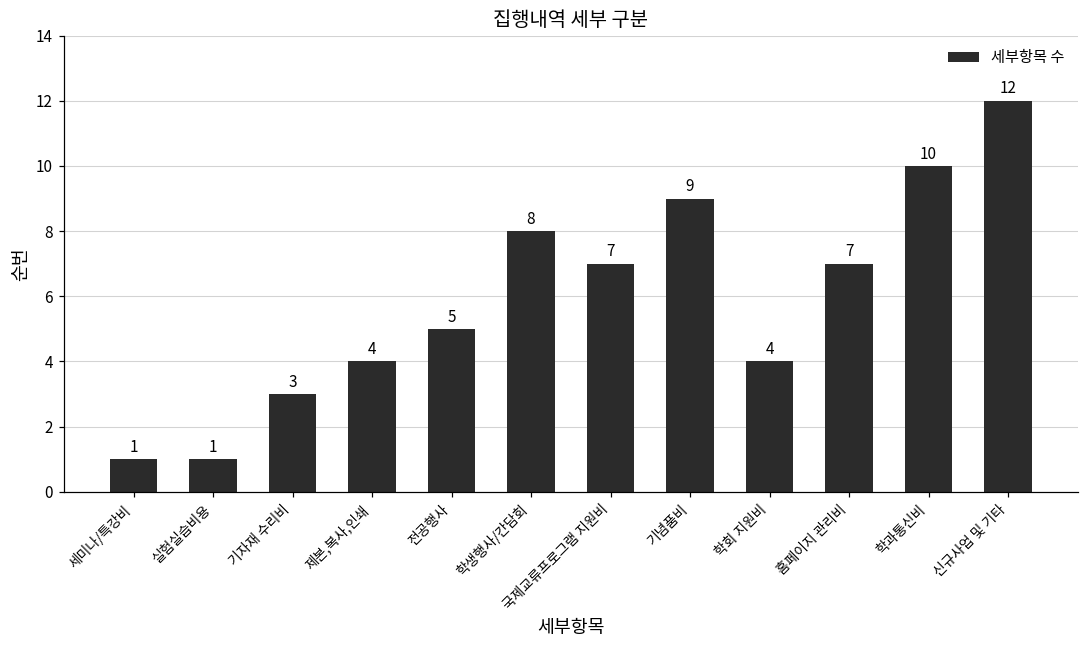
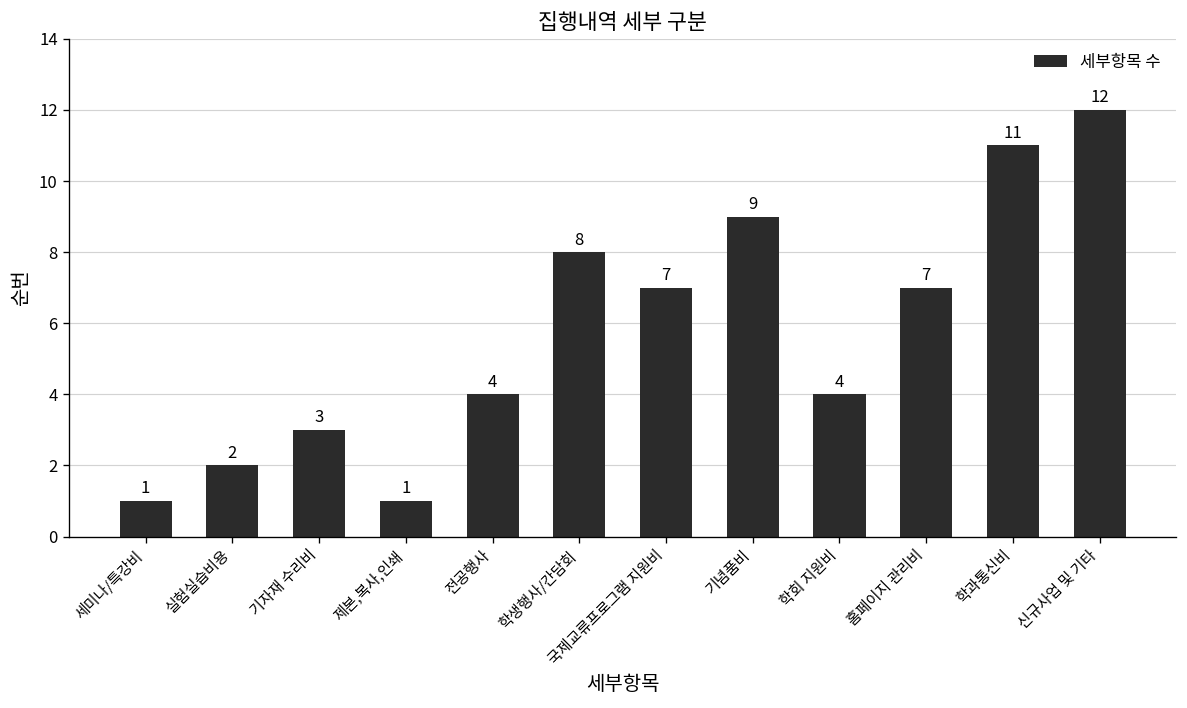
실험실습비용: 1 -> 2
제본,복사,인쇄: 4 -> 1
전공행사: 5 -> 4
학과통신비: 10 -> 11
